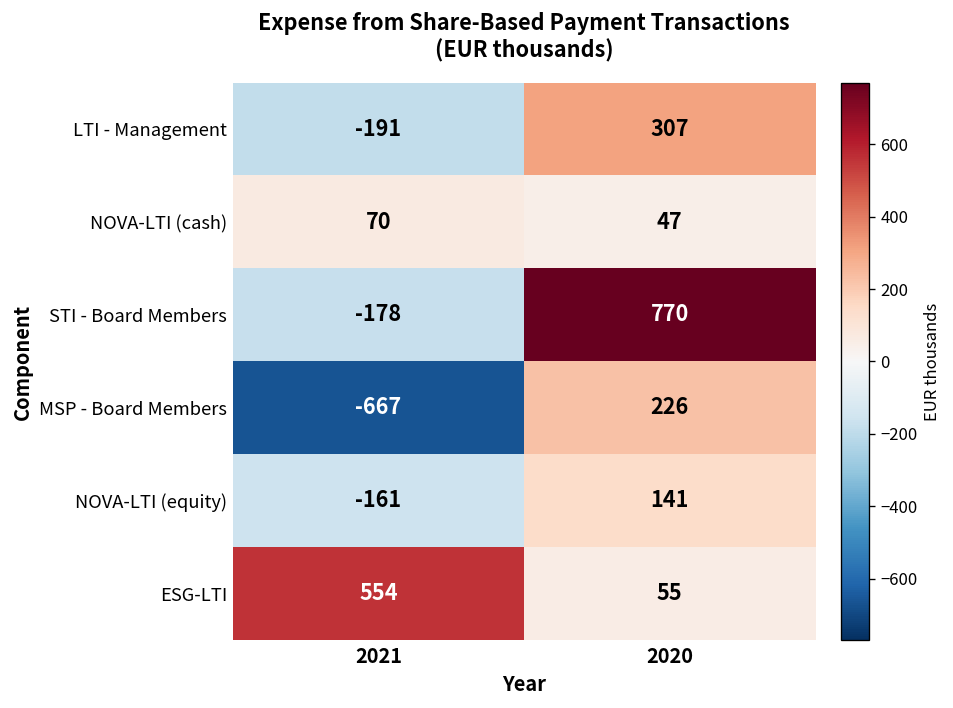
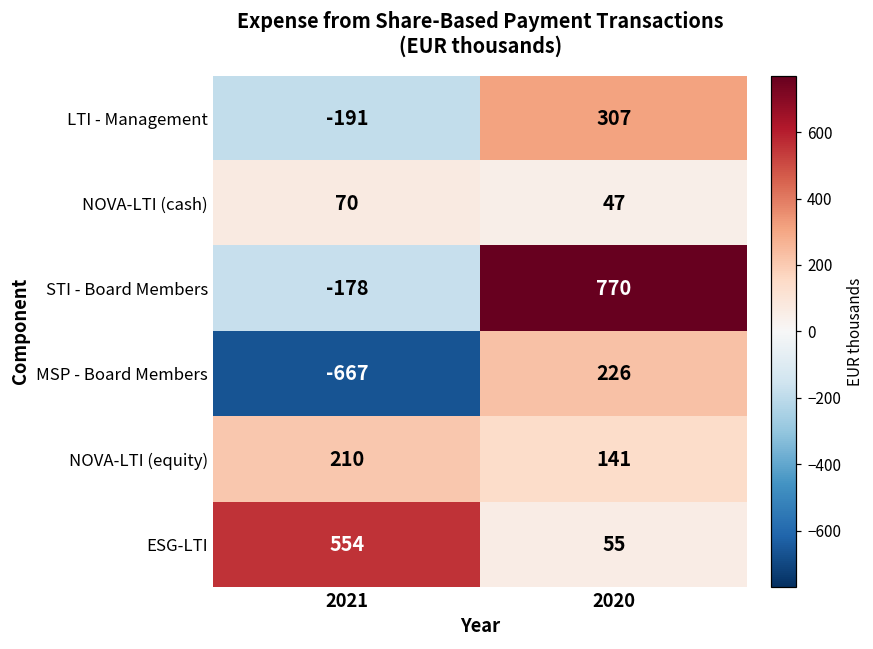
NOVA-LTI (equity), 2021: -161 -> 210
